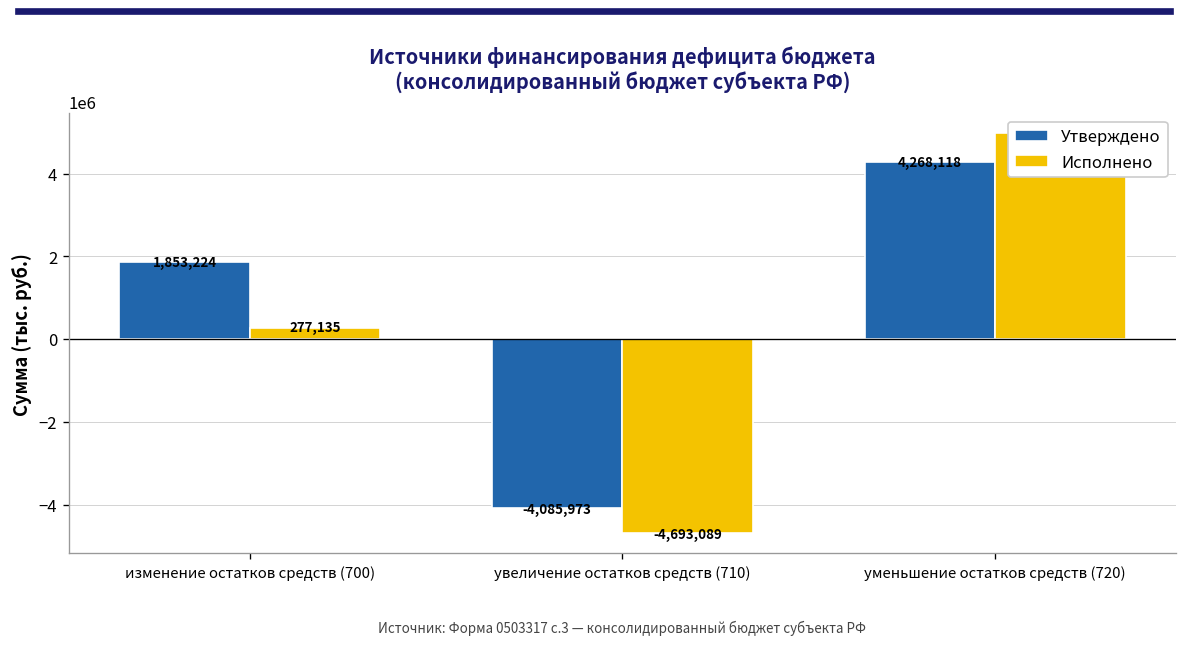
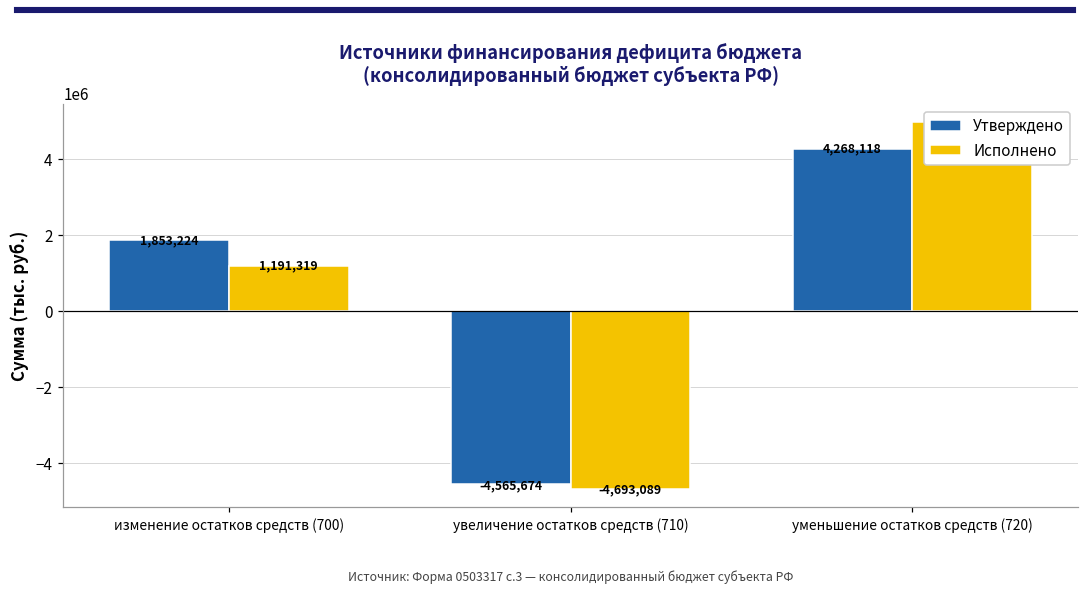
Исполнено, изменение остатков средств (700): 277,135 -> 1,191,319
Утверждено, увеличение остатков средств (710): -4,085,973 -> -4,565,674
